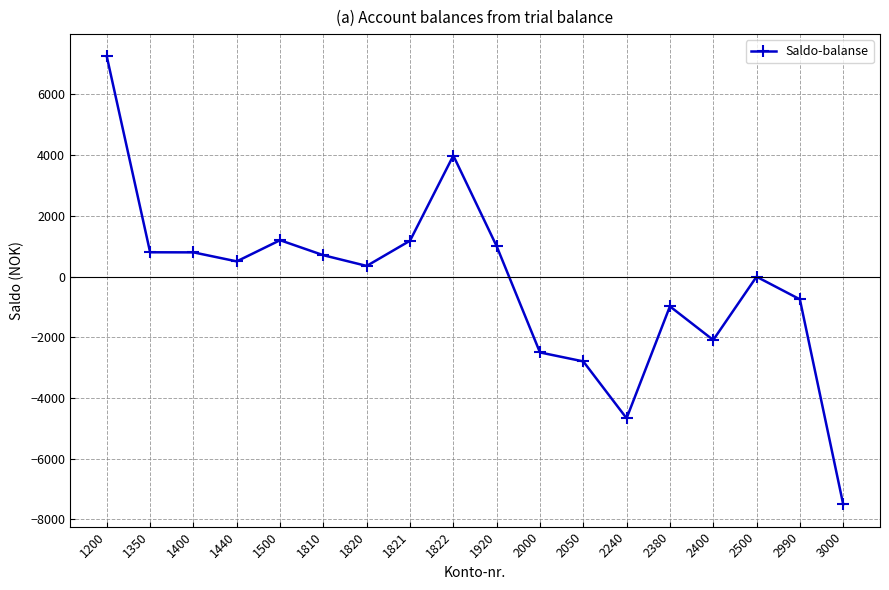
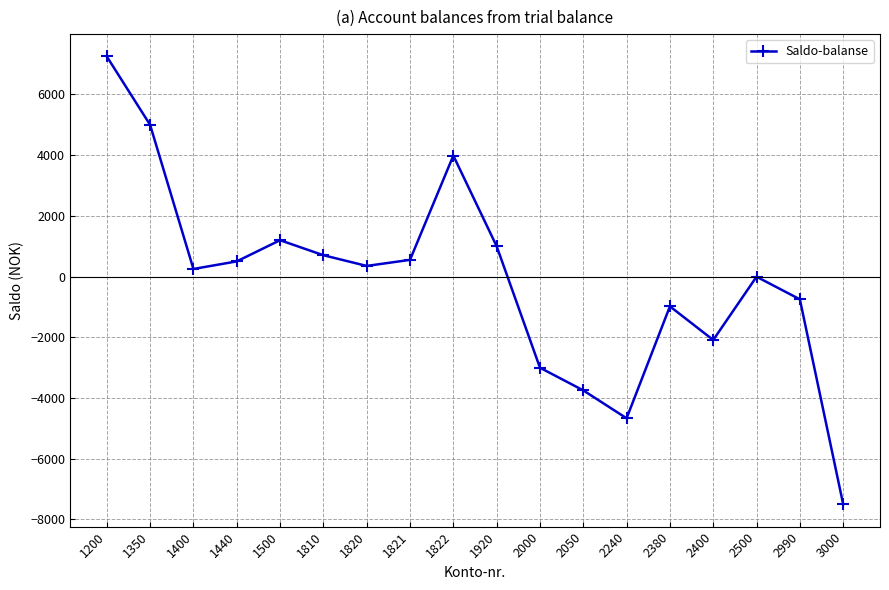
1350: 800 -> 5000
1400: 800 -> 300
1821: 1200 -> 600
2000: -2500 -> -3000
2050: -2800 -> -3800
